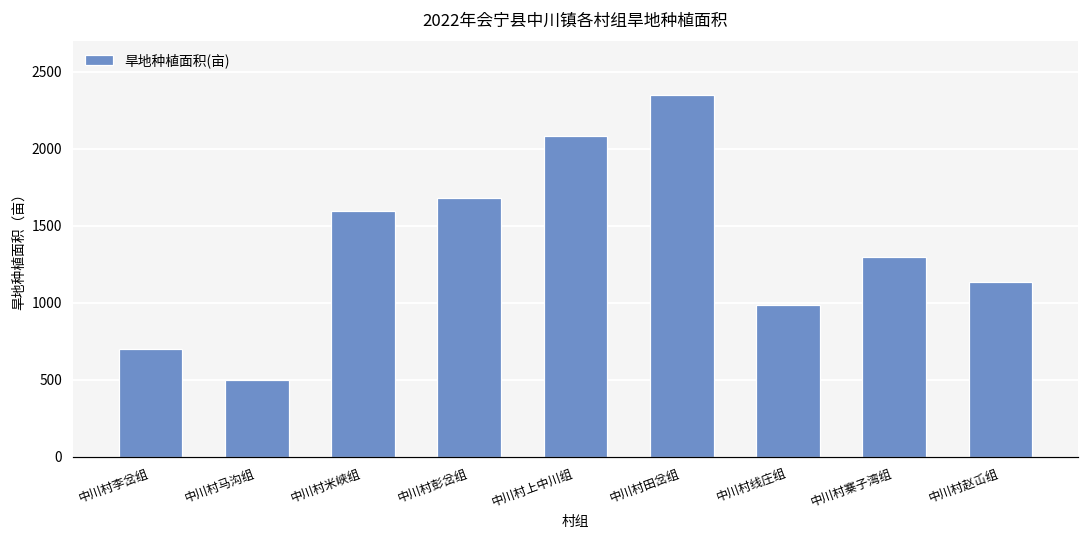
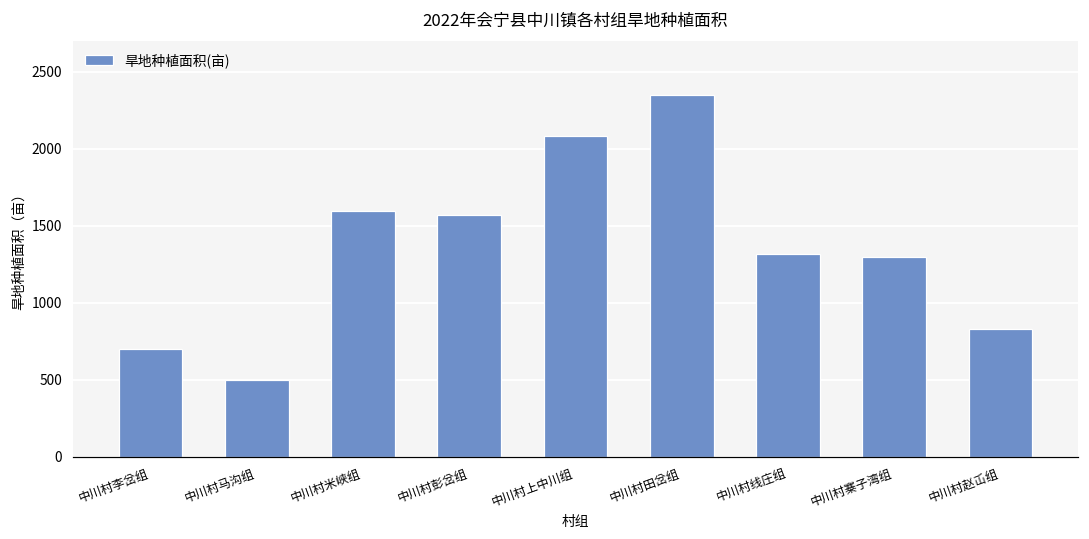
中川村彭岔组: 1680 -> 1570
中川村线庄组: 980 -> 1320
中川村赵屲组: 1130 -> 830
